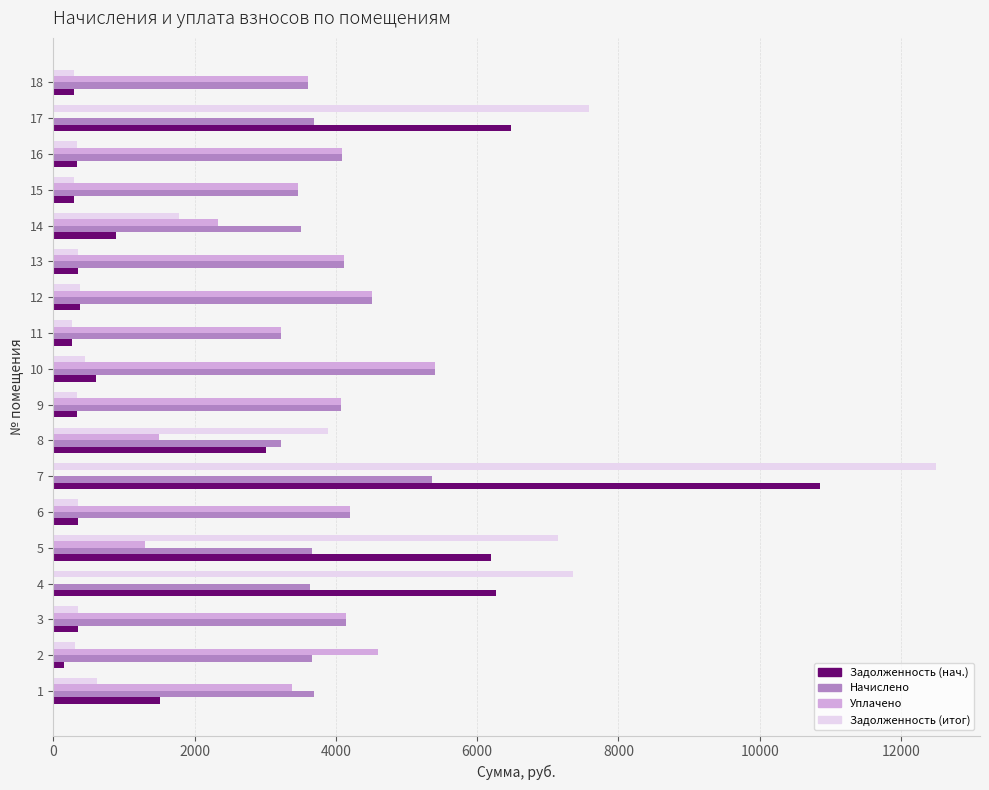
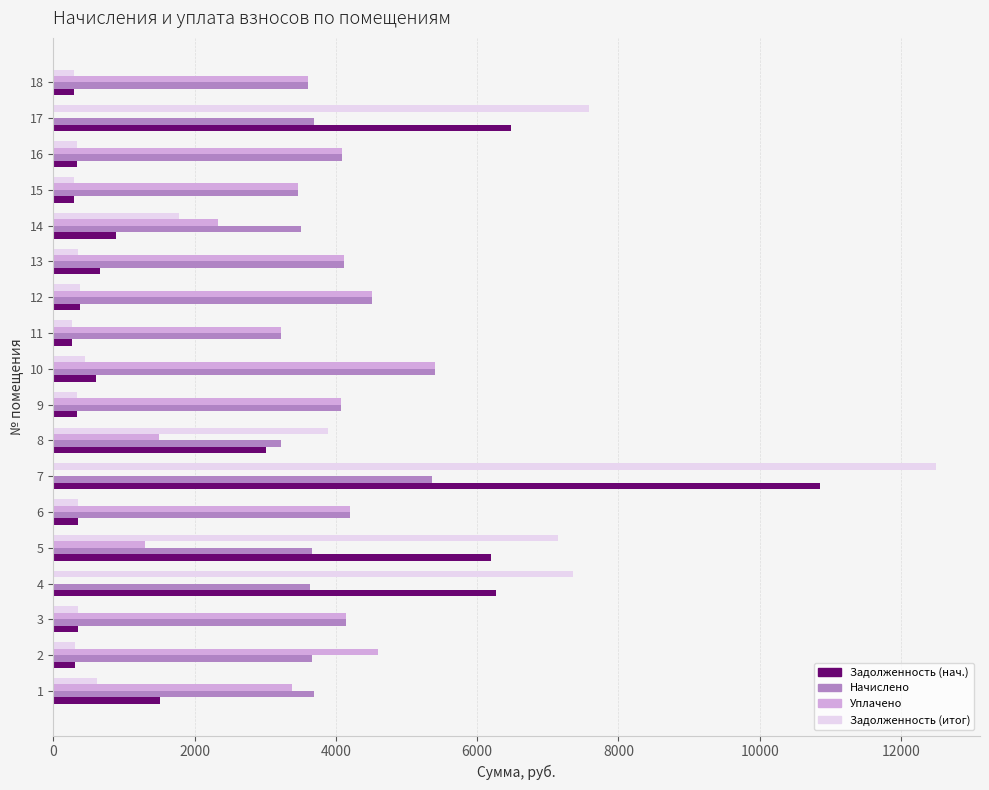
Задолженность (нач.), 13: 300 -> 700
Задолженность (нач.), 2: 100 -> 300
